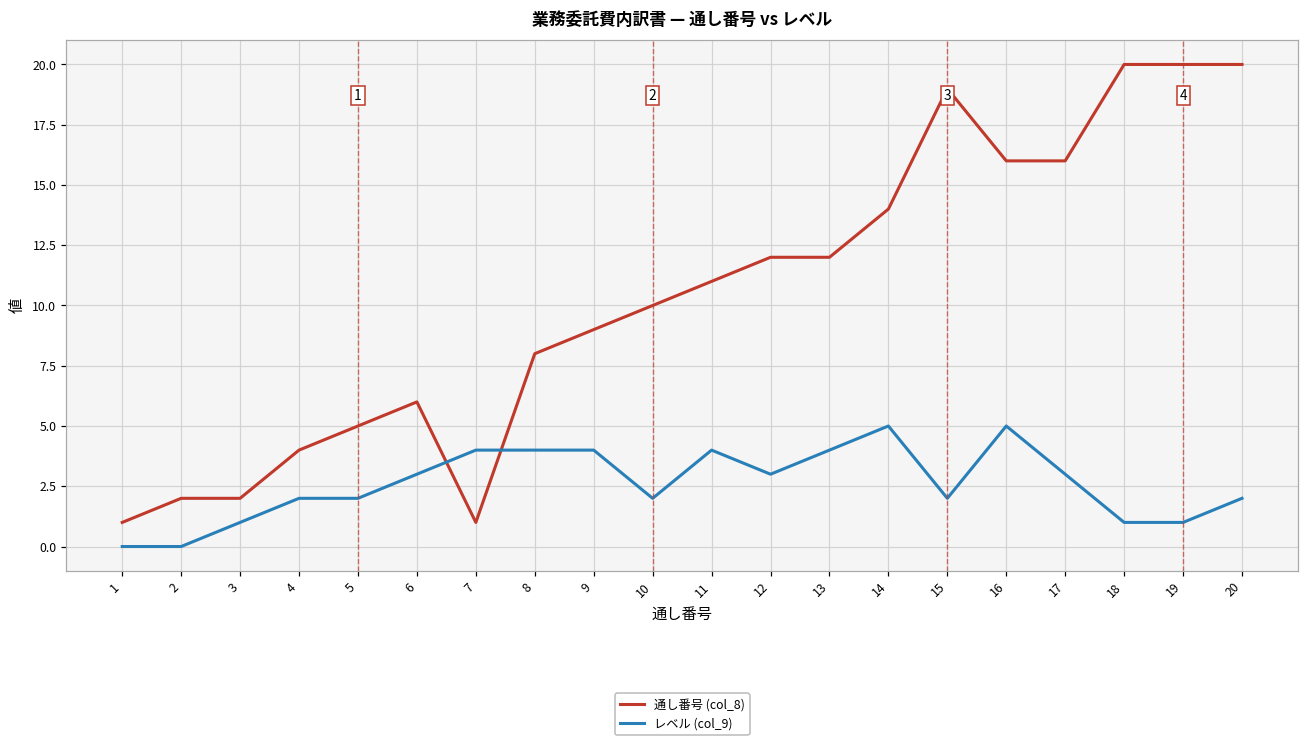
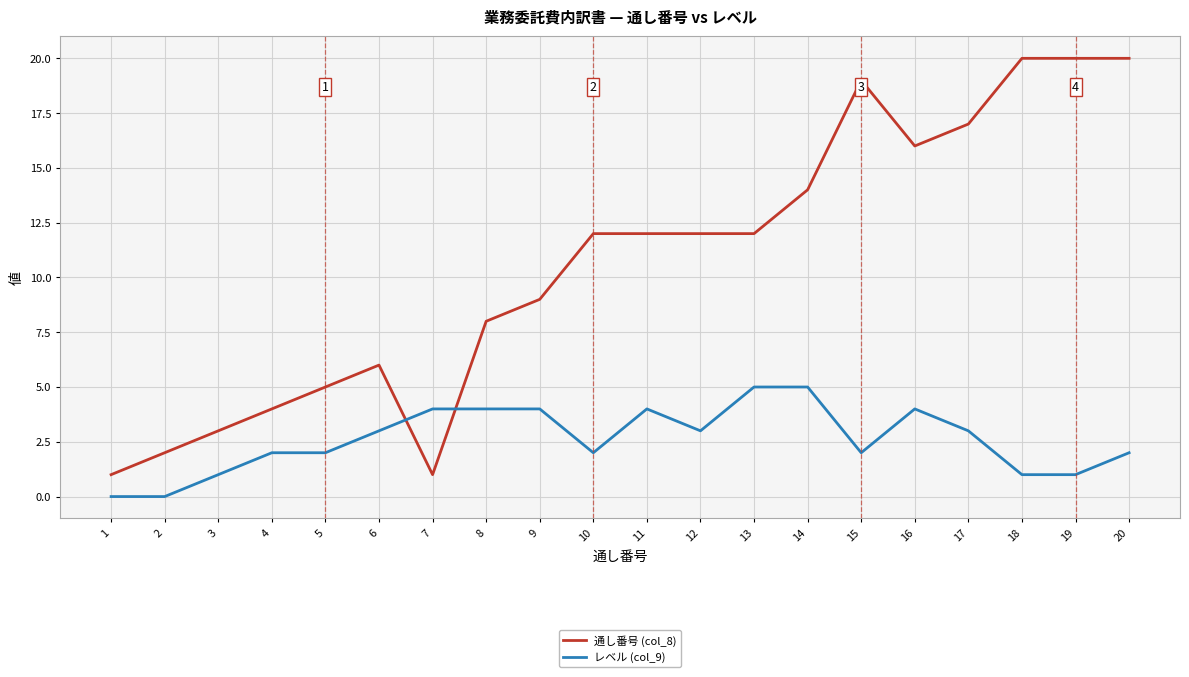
通し番号 (col_8), 3: 2 -> 3
通し番号 (col_8), 10: 10 -> 12
通し番号 (col_8), 11: 11 -> 12
レベル (col_9), 13: 4 -> 5
レベル (col_9), 16: 5 -> 4
通し番号 (col_8), 17: 16 -> 17
